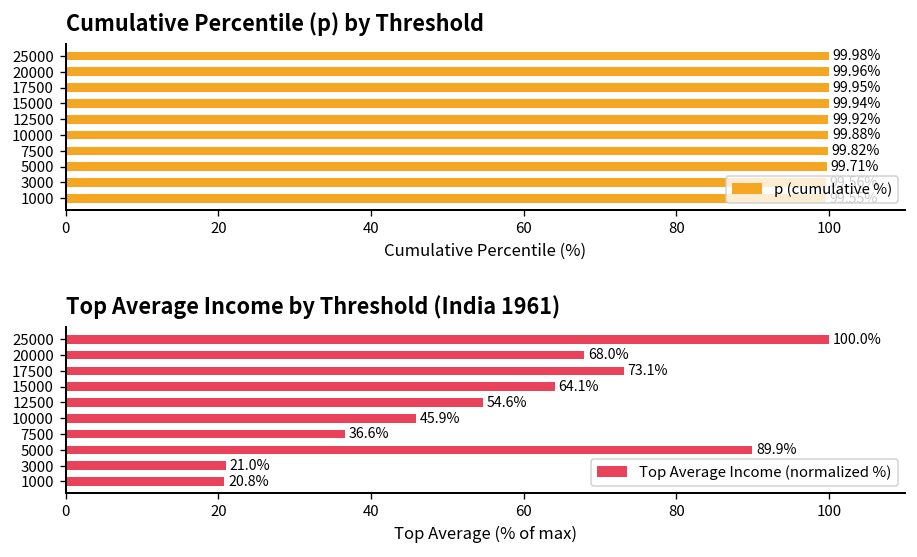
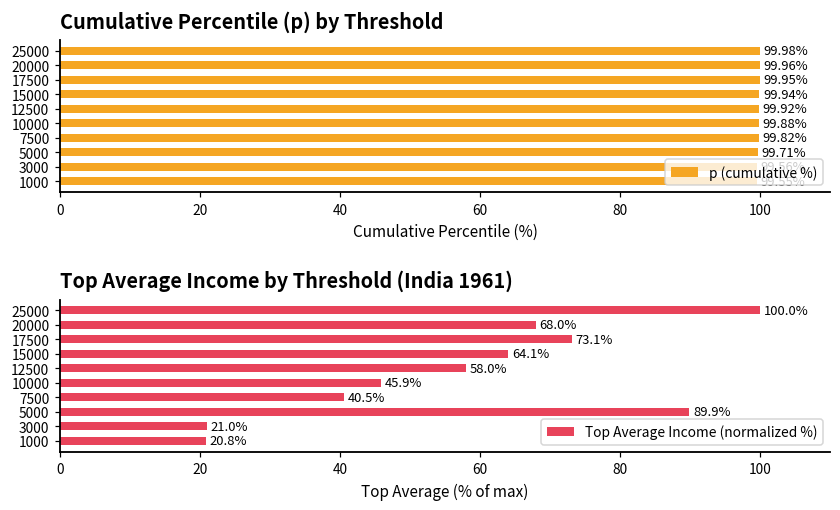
Top Average Income by Threshold (India 1961), 12500: 54.6% -> 58.0%
Top Average Income by Threshold (India 1961), 7500: 36.6% -> 40.5%
